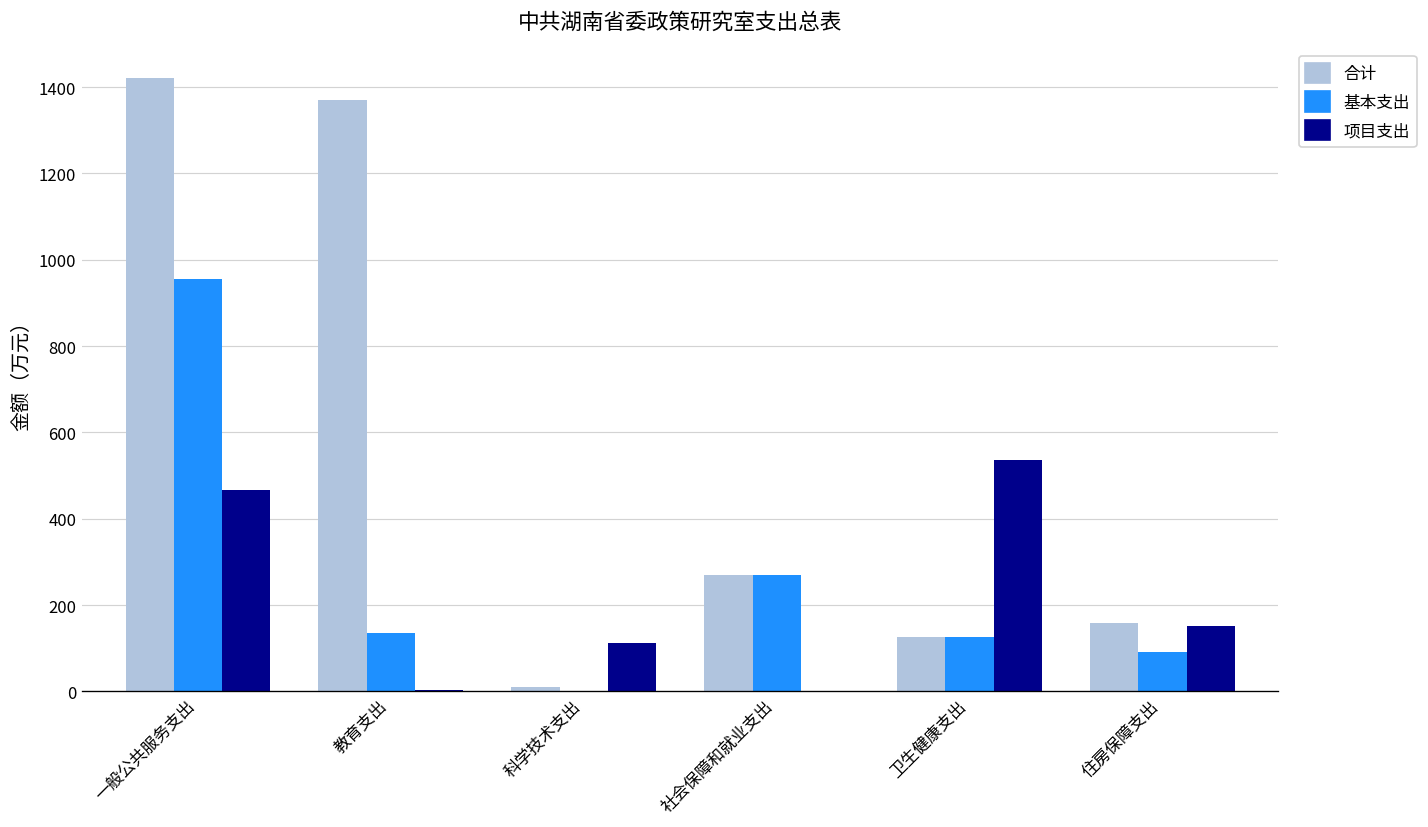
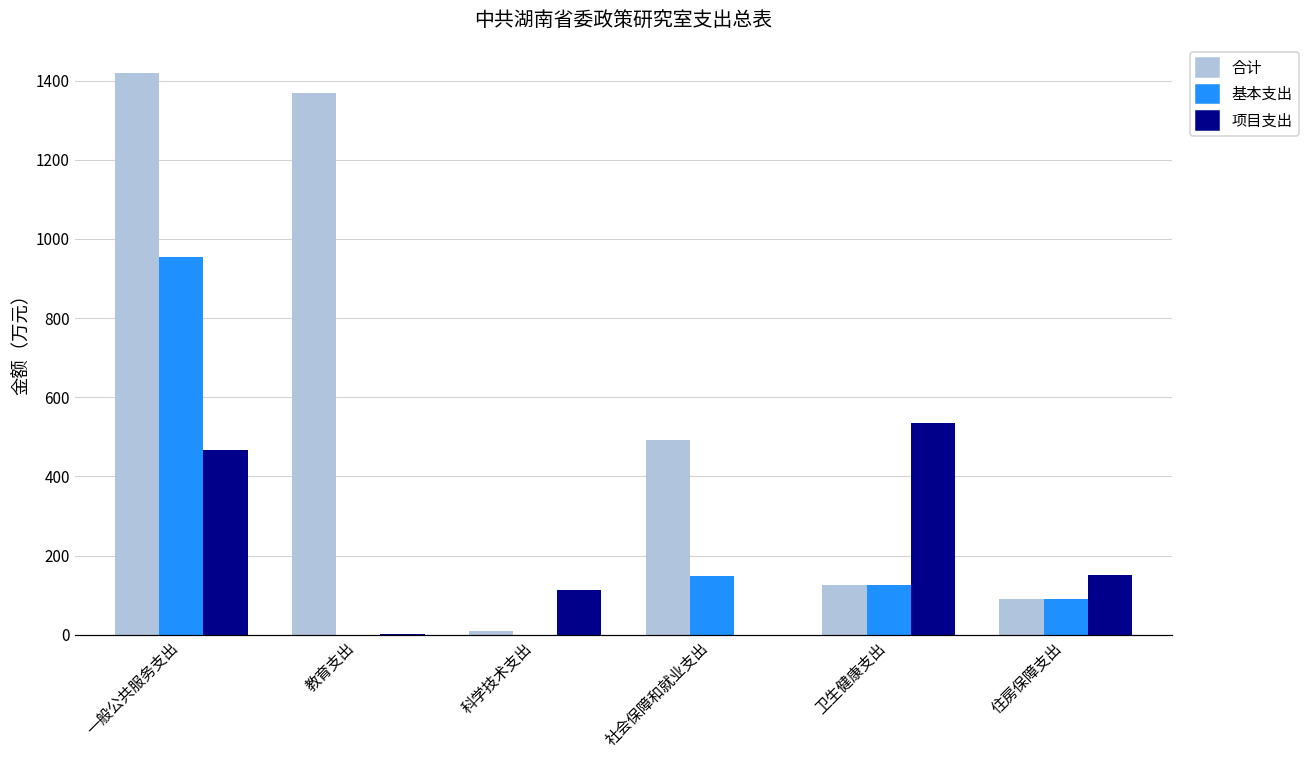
基本支出, 教育支出: 130 -> 0
合计, 社会保障和就业支出: 270 -> 490
基本支出, 社会保障和就业支出: 270 -> 150
合计, 住房保障支出: 160 -> 90
